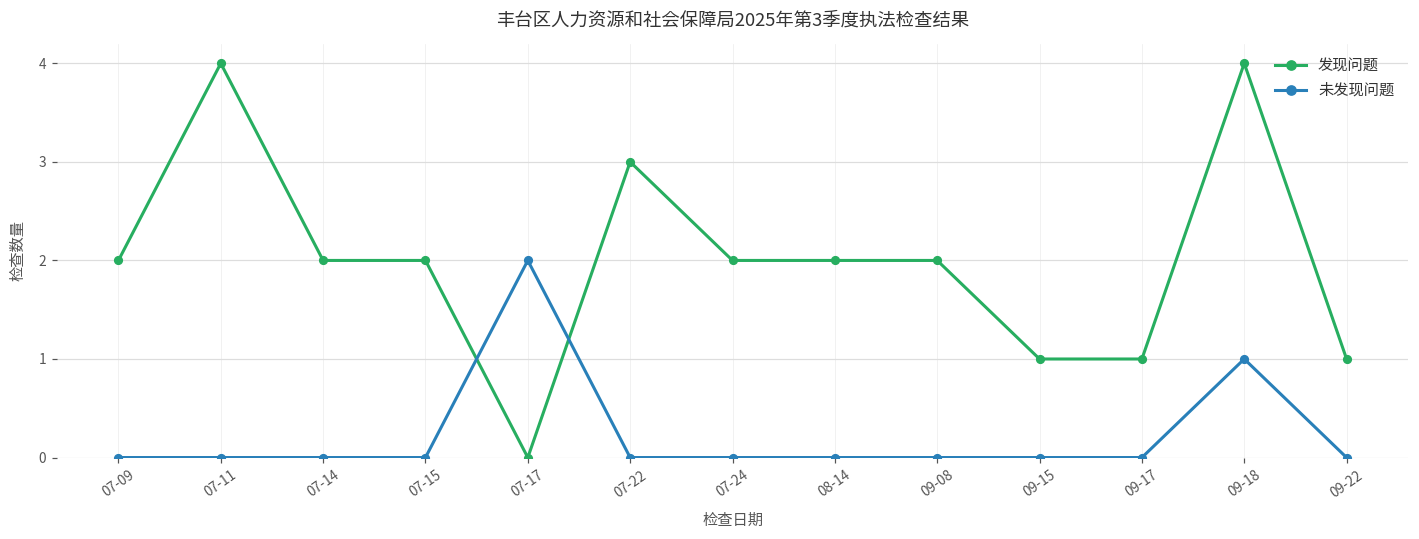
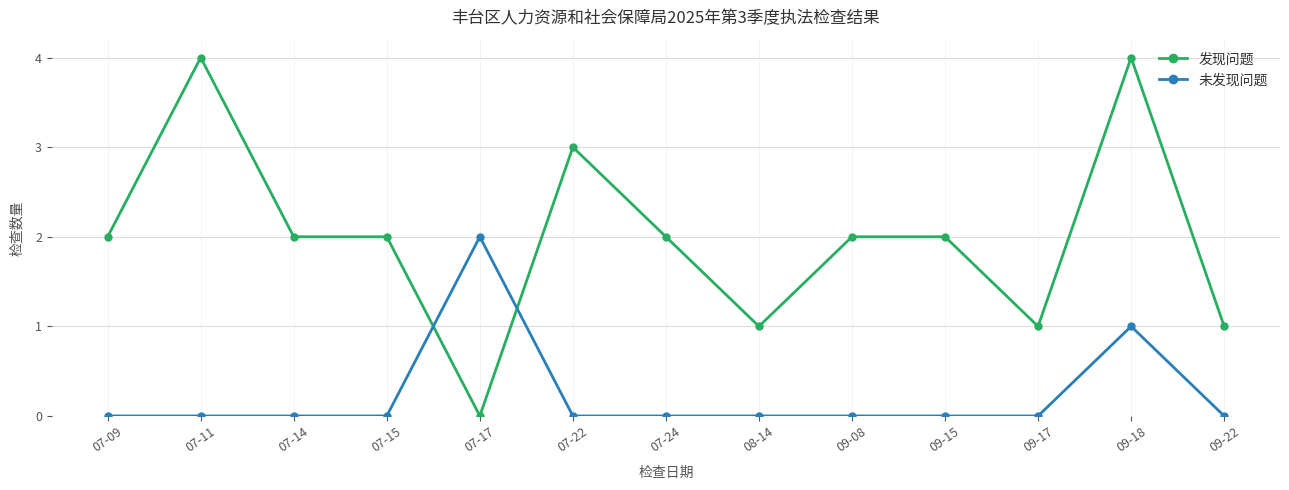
发现问题, 08-14: 2 -> 1
发现问题, 09-15: 1 -> 2
